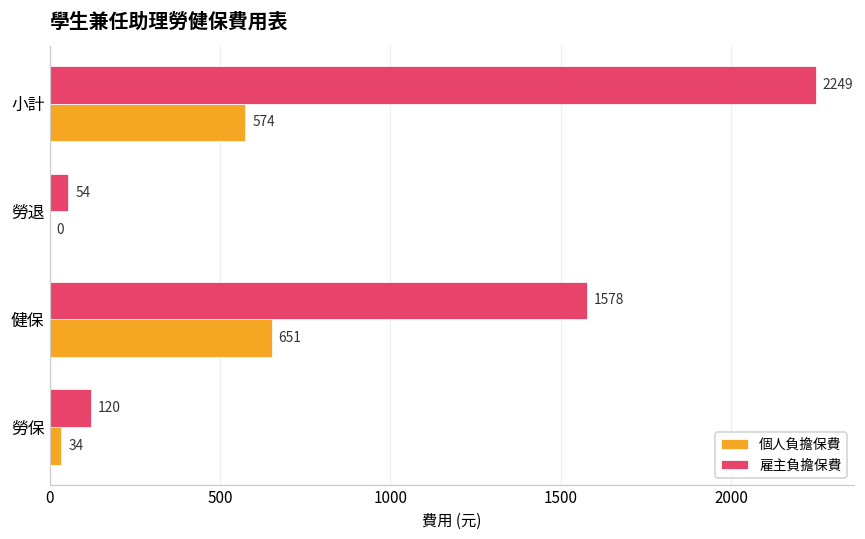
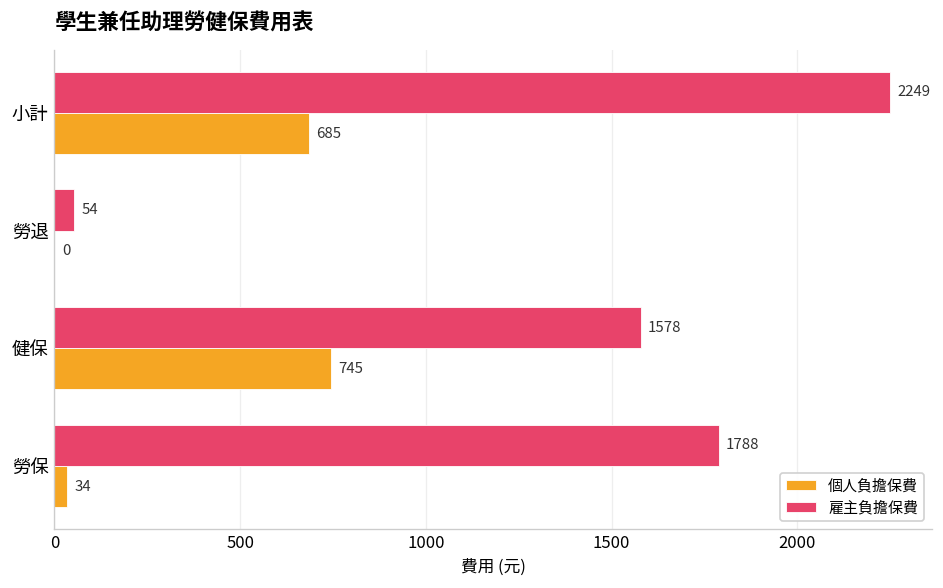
個人負擔保費, 小計: 574 -> 685
個人負擔保費, 健保: 651 -> 745
雇主負擔保費, 勞保: 120 -> 1788
